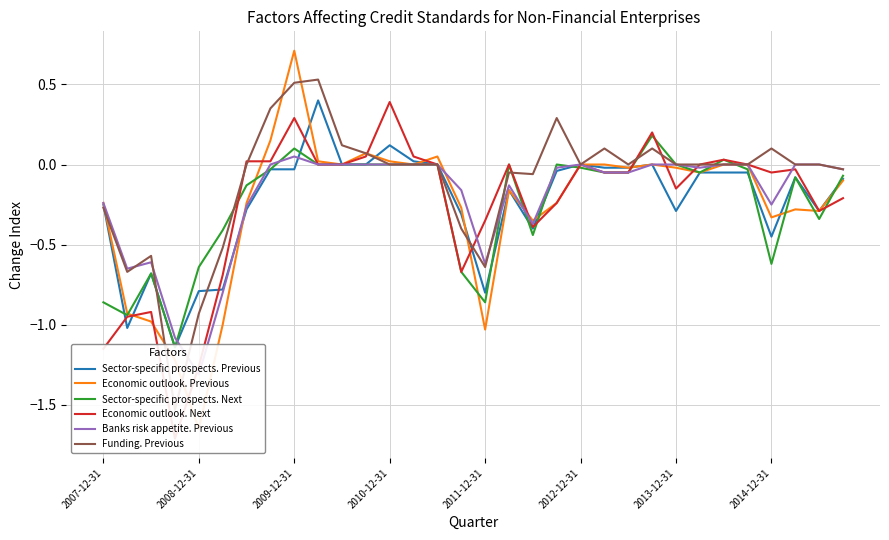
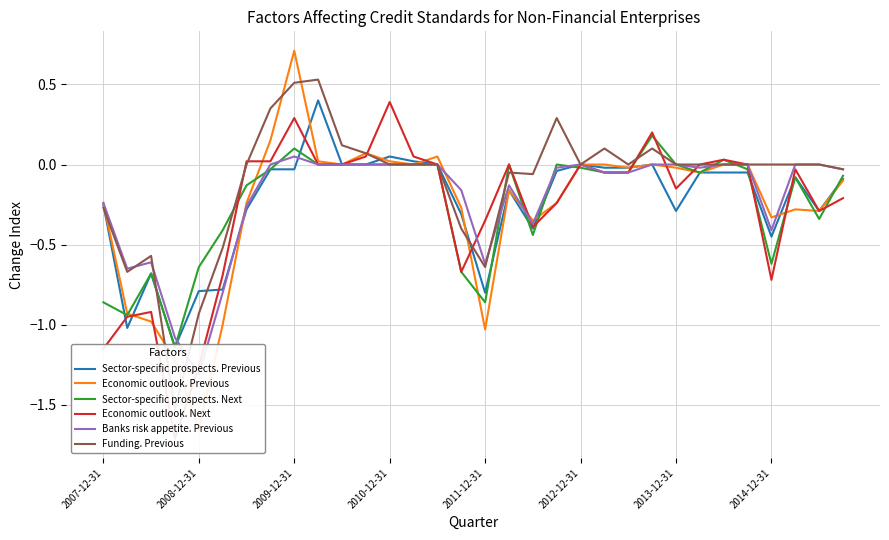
Sector-specific prospects. Previous, 2010-12-31: 0.12 -> 0.05
Economic outlook. Next, 2014-12-31: -0.05 -> -0.72
Banks risk appetite. Previous, 2014-12-31: -0.25 -> -0.41
Funding. Previous, 2014-12-31: 0.1 -> 0.0
